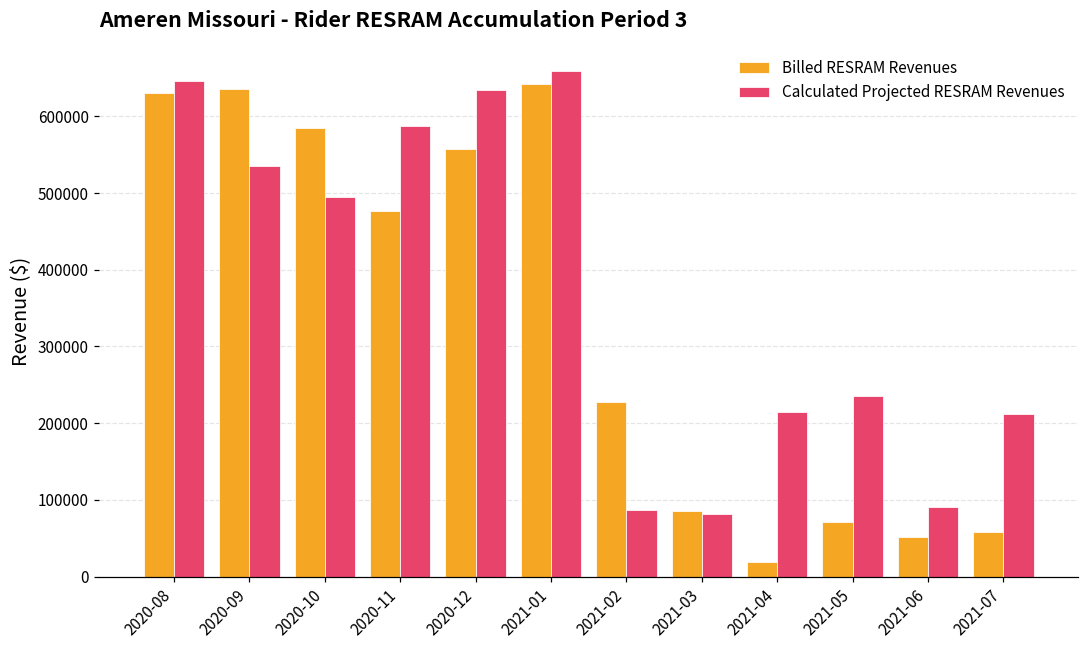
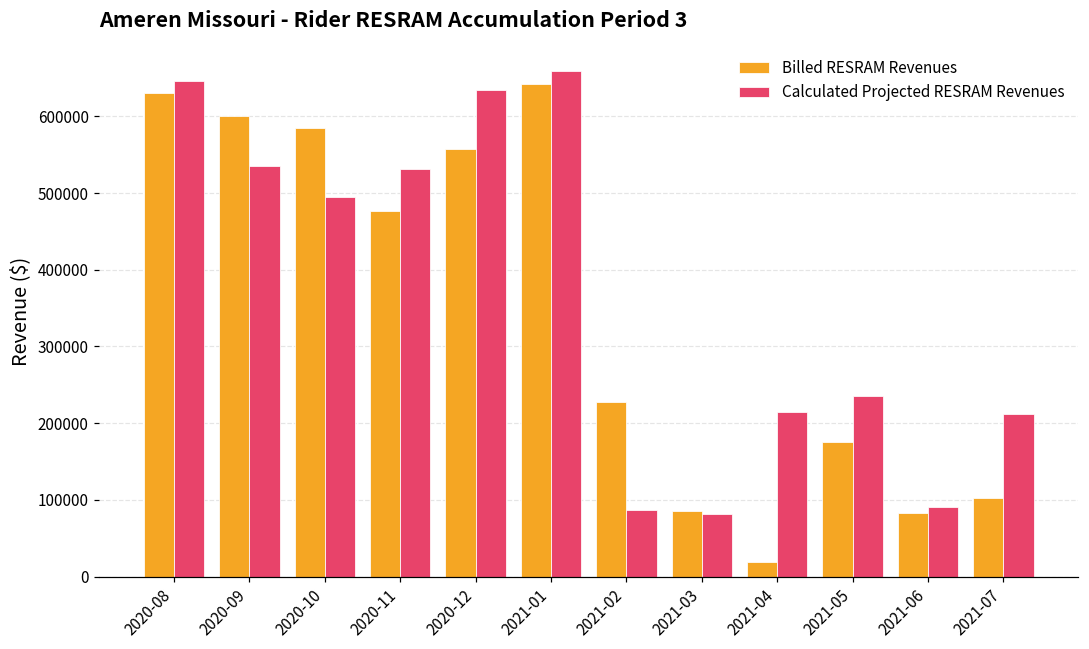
Billed RESRAM Revenues, 2020-09: 640000 -> 600000
Calculated Projected RESRAM Revenues, 2020-11: 590000 -> 530000
Billed RESRAM Revenues, 2021-05: 70000 -> 180000
Billed RESRAM Revenues, 2021-06: 50000 -> 80000
Billed RESRAM Revenues, 2021-07: 60000 -> 100000
